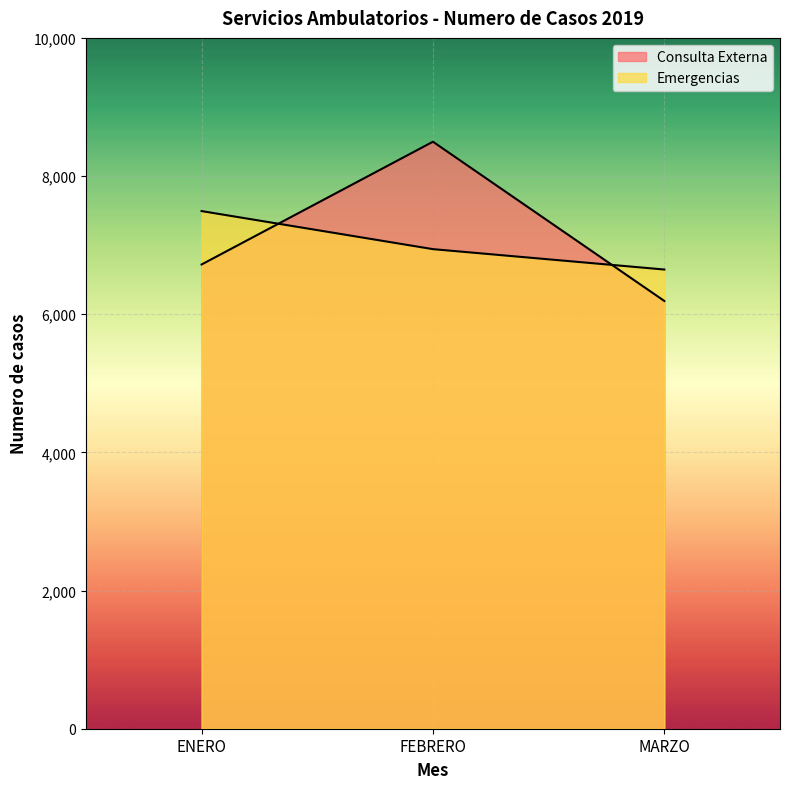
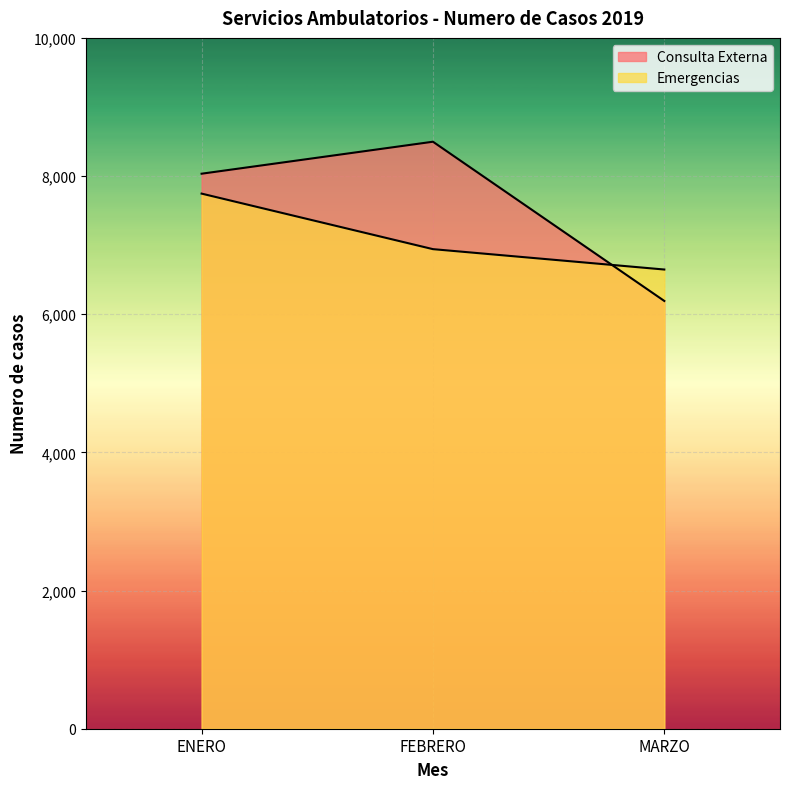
Consulta Externa, ENERO: 6,700 -> 8,000
Emergencias, ENERO: 7,500 -> 7,700
